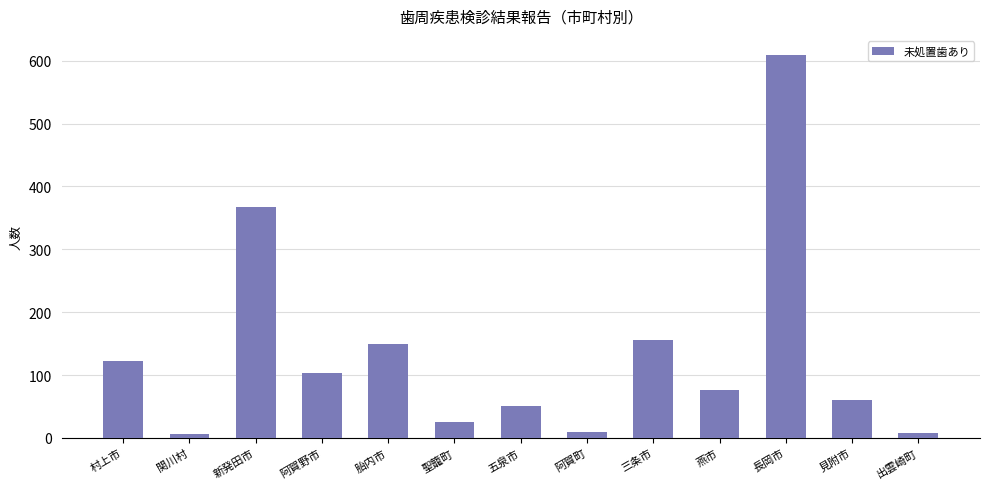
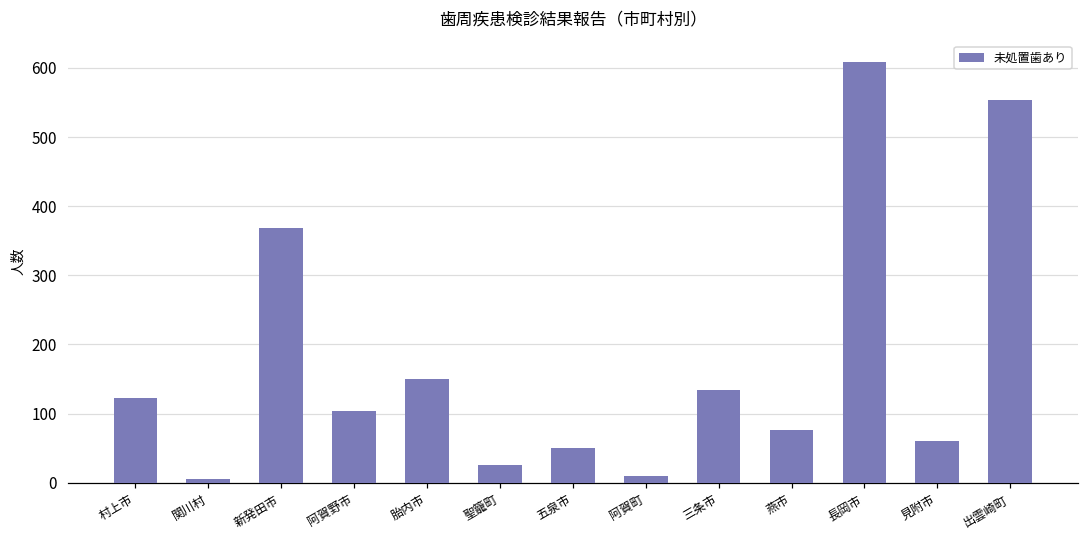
三条市: 160 -> 130
出雲崎町: 10 -> 550
